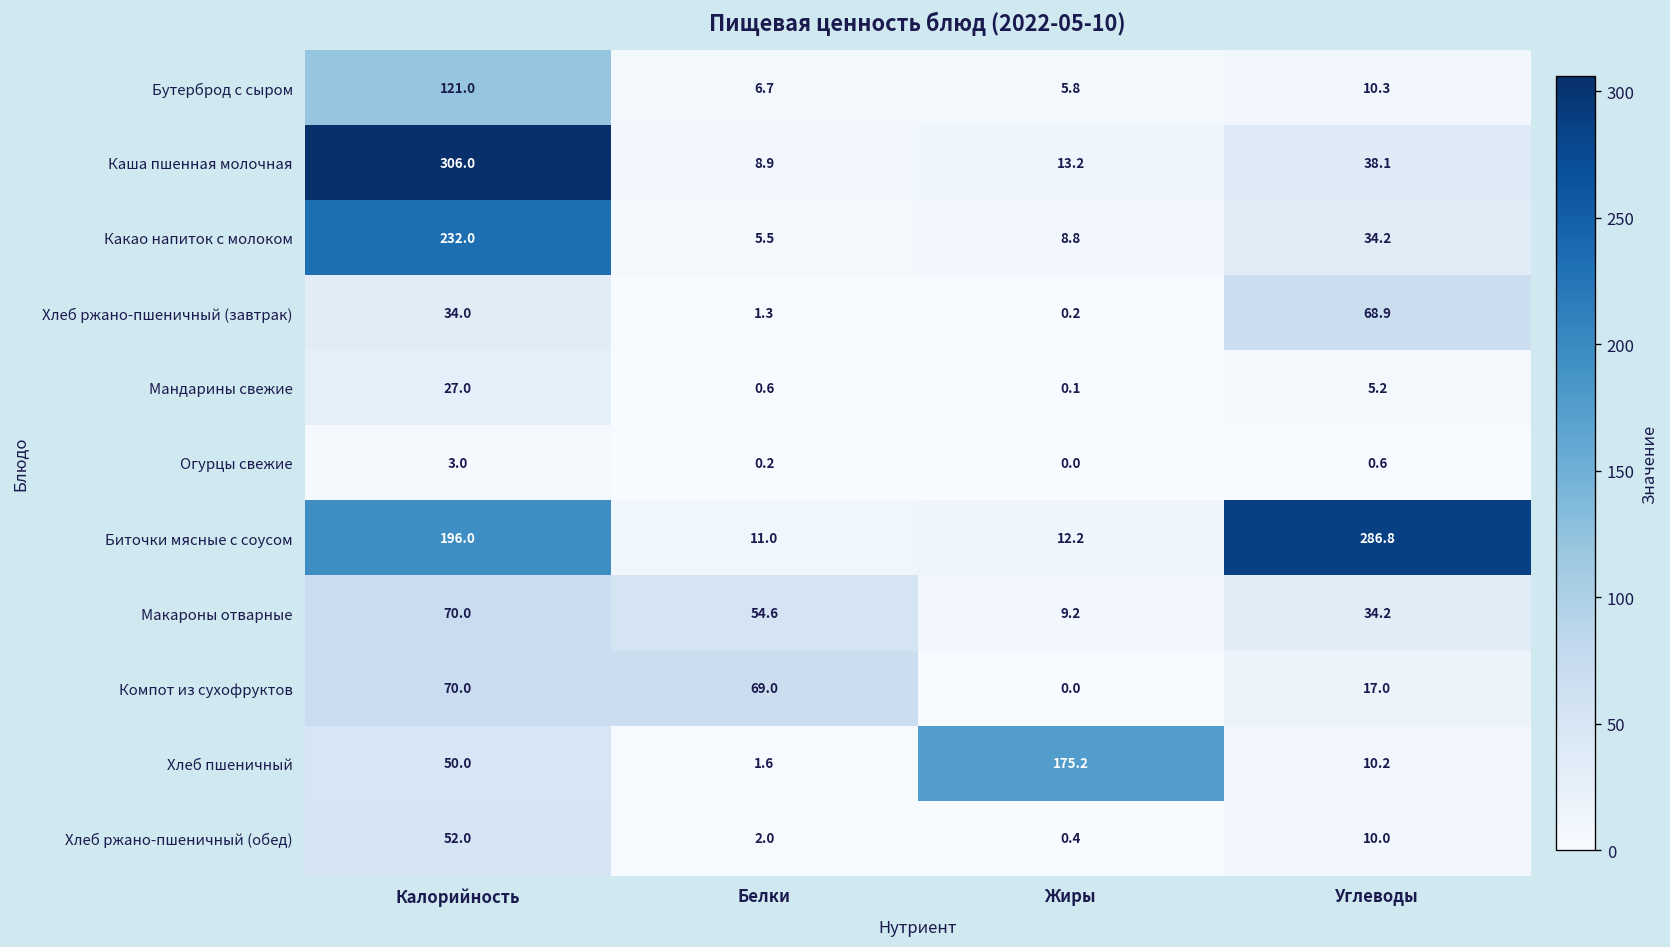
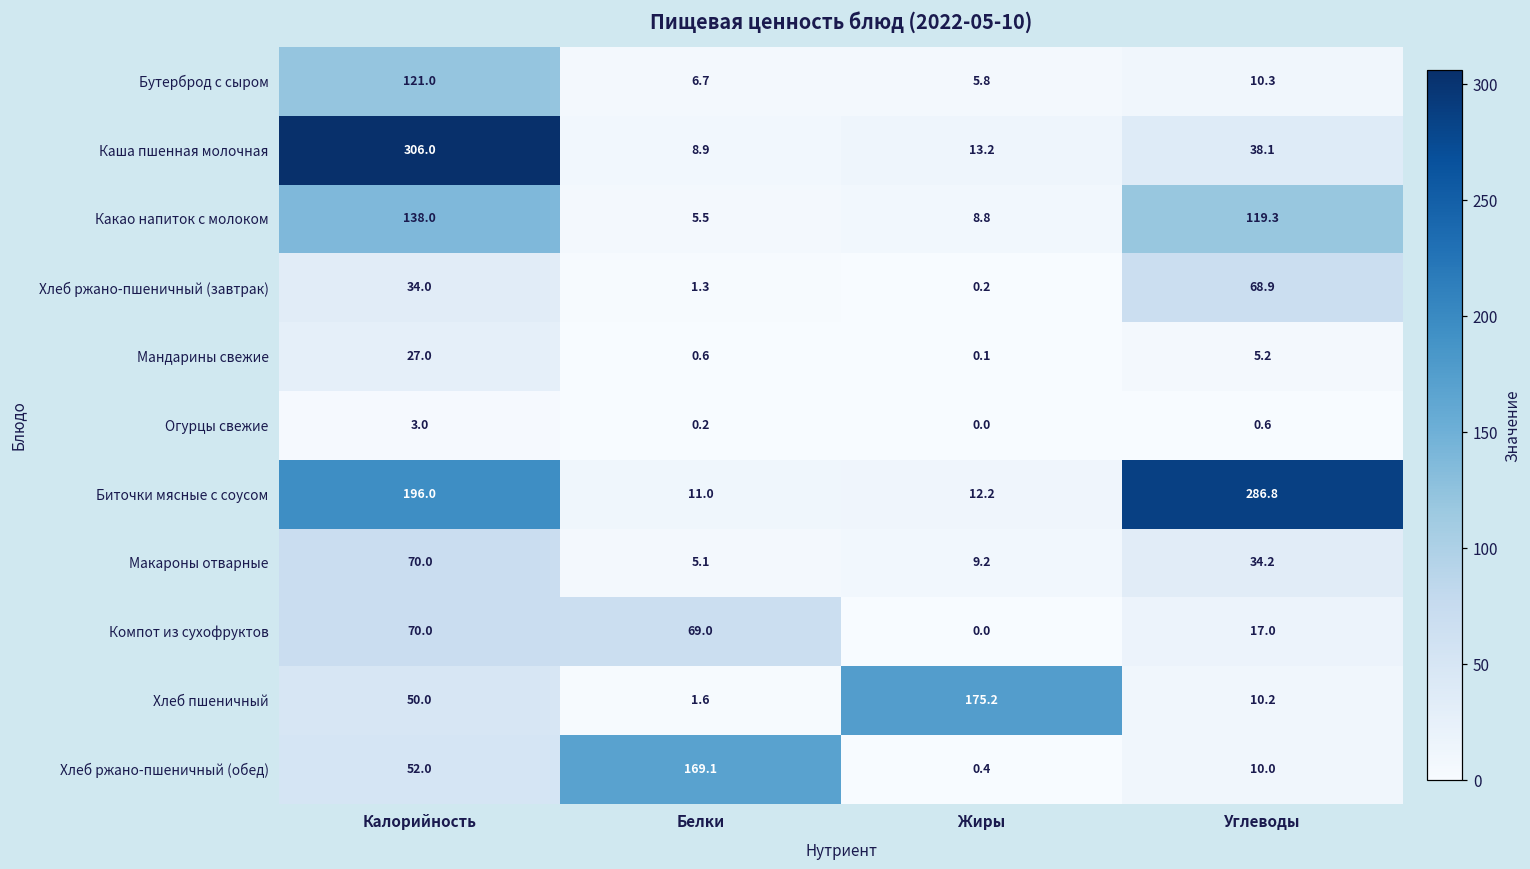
Какао напиток с молоком, Калорийность: 232.0 -> 138.0
Какао напиток с молоком, Углеводы: 34.2 -> 119.3
Макароны отварные, Белки: 54.6 -> 5.1
Хлеб ржано-пшеничный (обед), Белки: 2.0 -> 169.1
